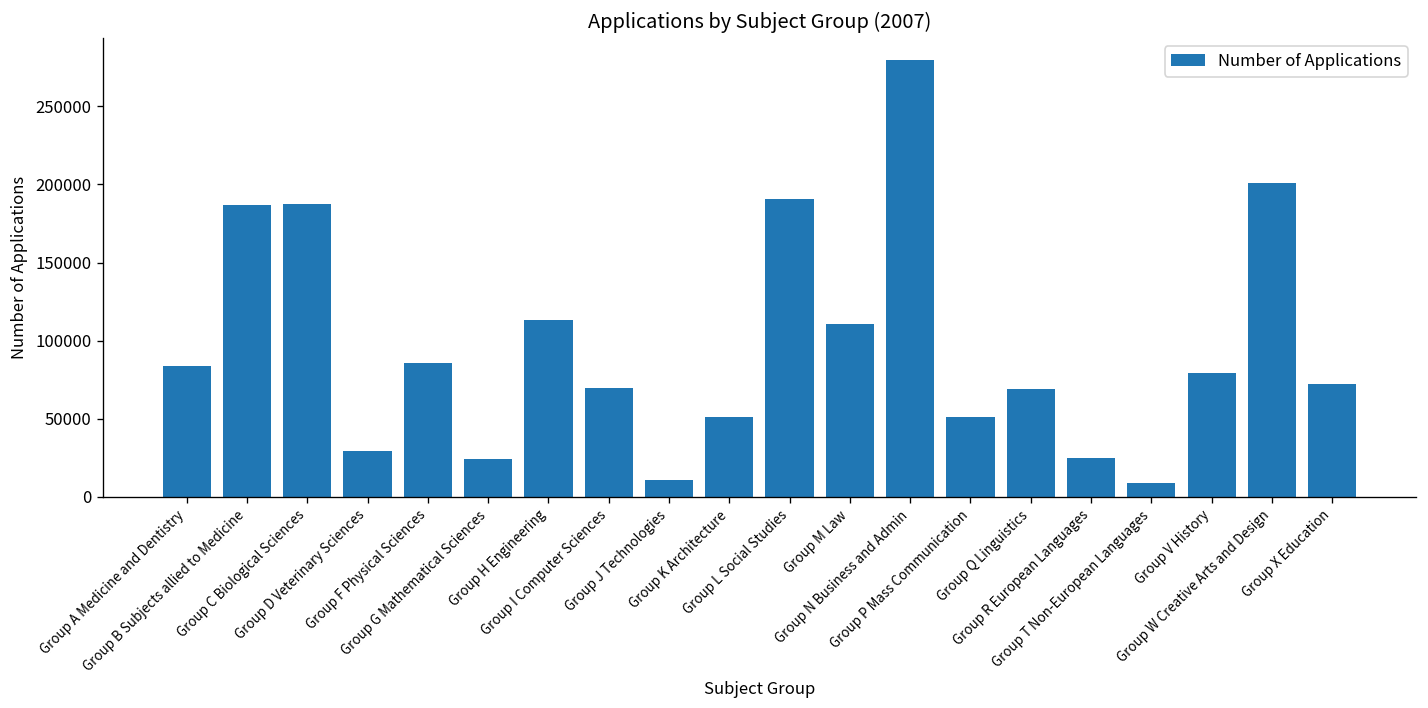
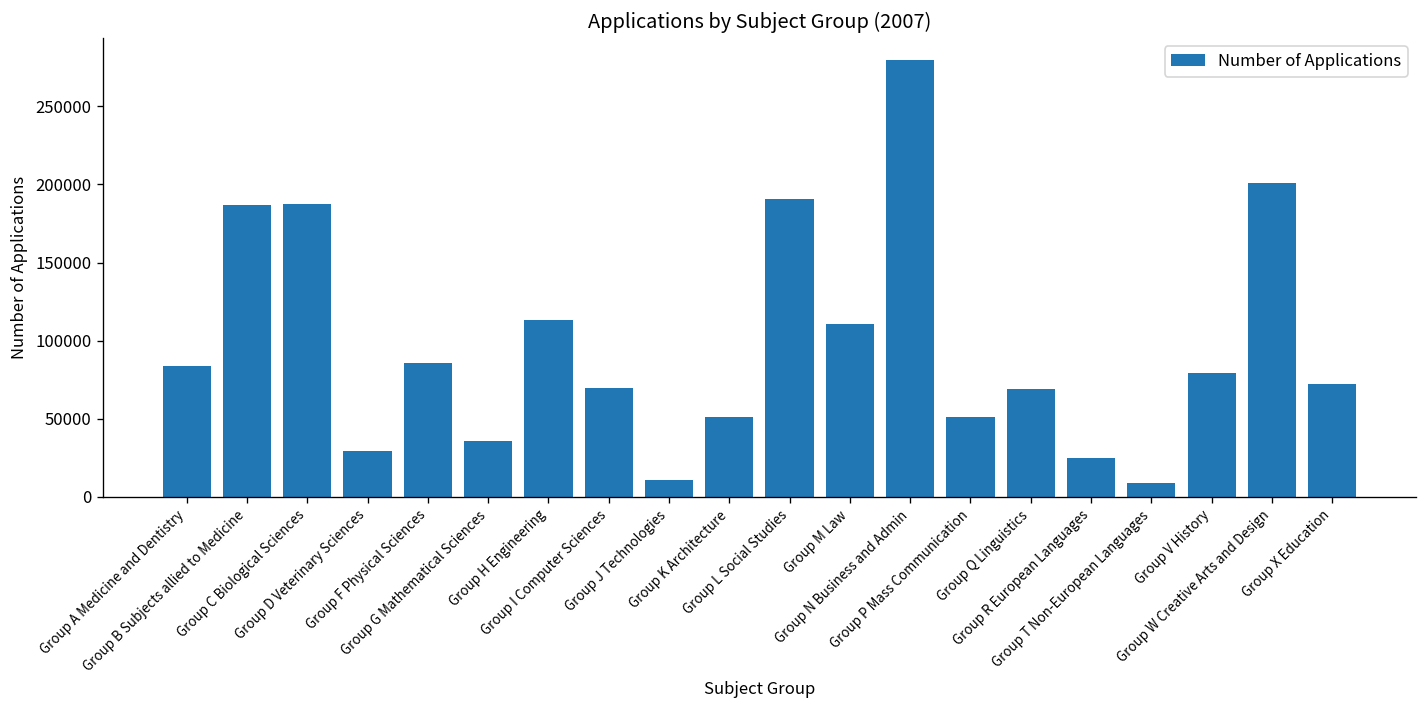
Group G Mathematical Sciences: 24000 -> 35000
